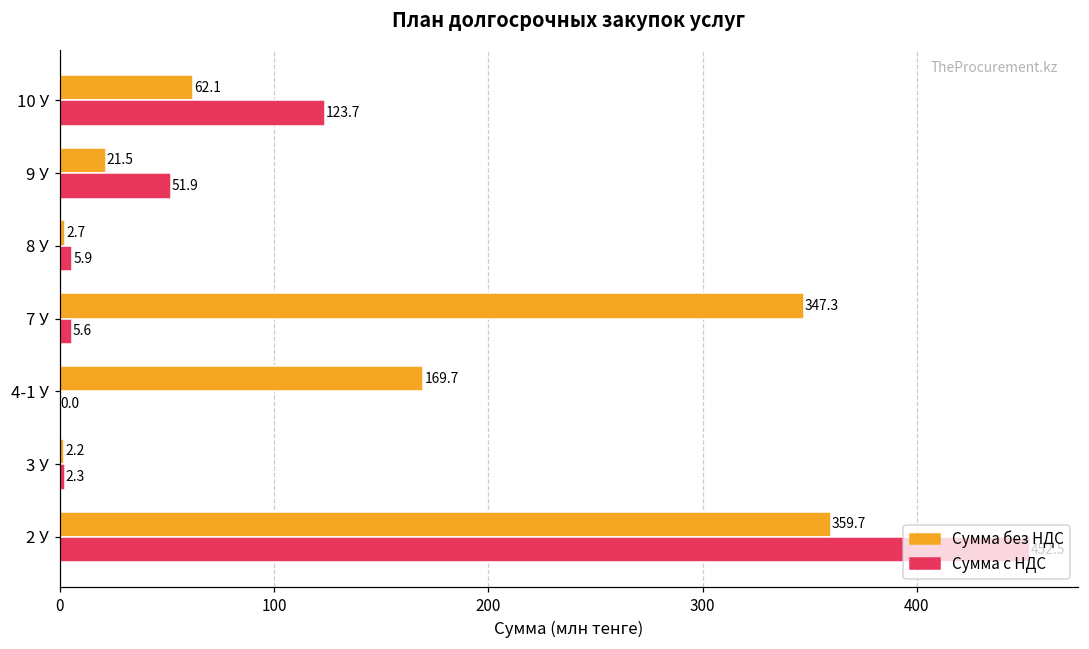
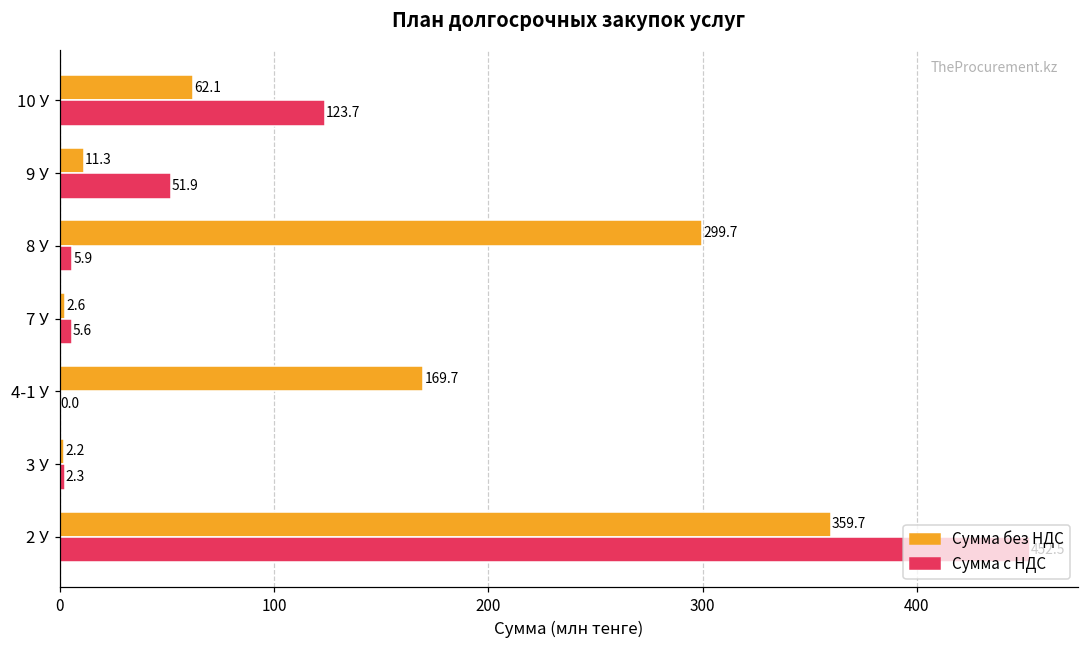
Сумма без НДС, 9 У: 21.5 -> 11.3
Сумма без НДС, 8 У: 2.7 -> 299.7
Сумма без НДС, 7 У: 347.3 -> 2.6
